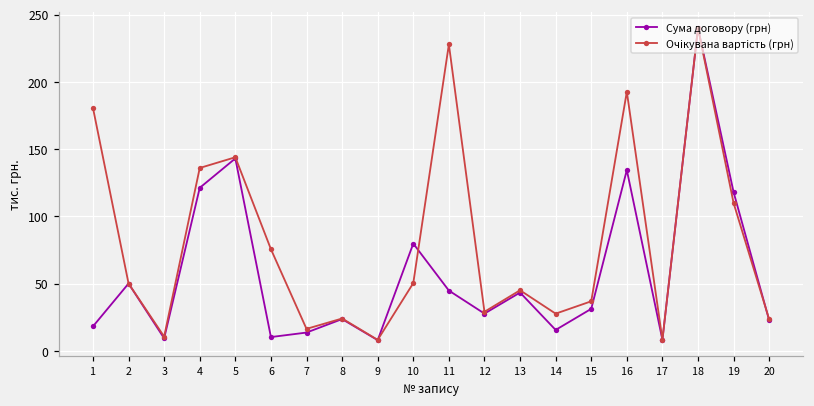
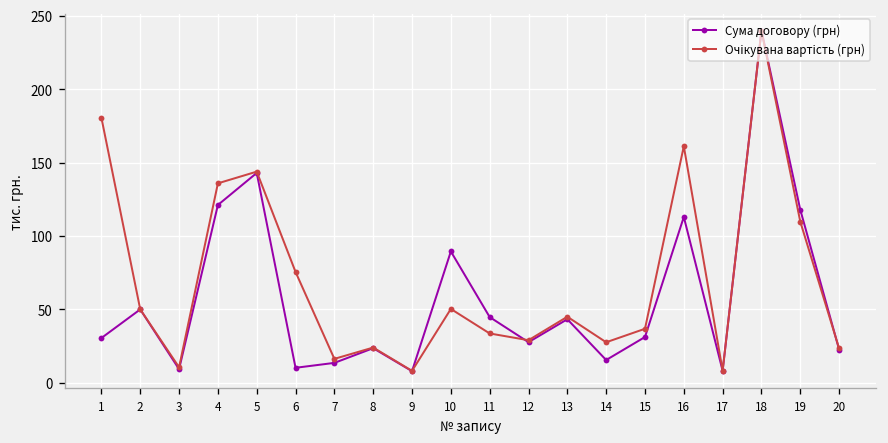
Сума договору (грн), 1: 18 -> 30
Сума договору (грн), 10: 80 -> 90
Очікувана вартість (грн), 11: 228 -> 34
Сума договору (грн), 16: 134 -> 113
Очікувана вартість (грн), 16: 193 -> 161
